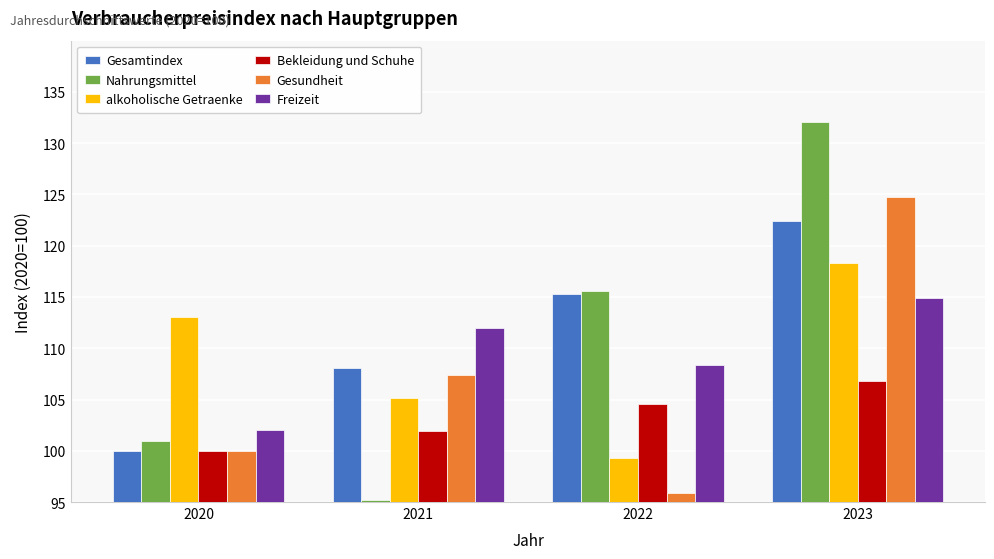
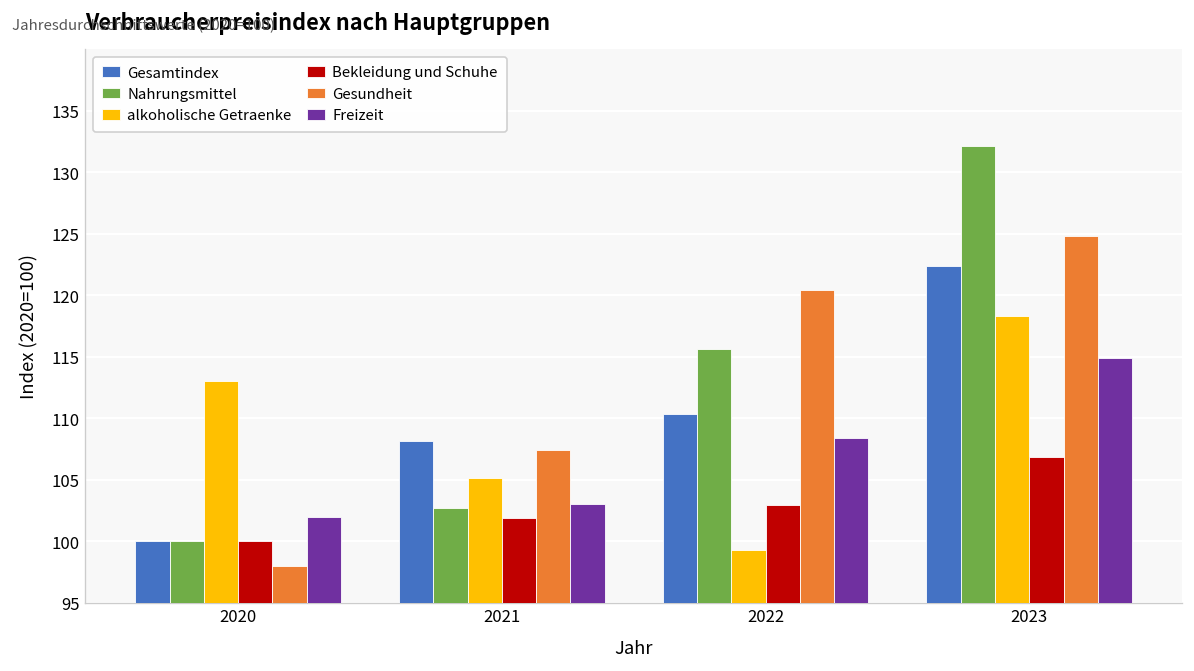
Nahrungsmittel, 2020: 101 -> 100
Gesundheit, 2020: 100 -> 98
Nahrungsmittel, 2021: 95.2 -> 102.7
Freizeit, 2021: 112 -> 103
Gesamtindex, 2022: 115.3 -> 110.3
Bekleidung und Schuhe, 2022: 104.6 -> 102.9
Gesundheit, 2022: 95.9 -> 120.4
